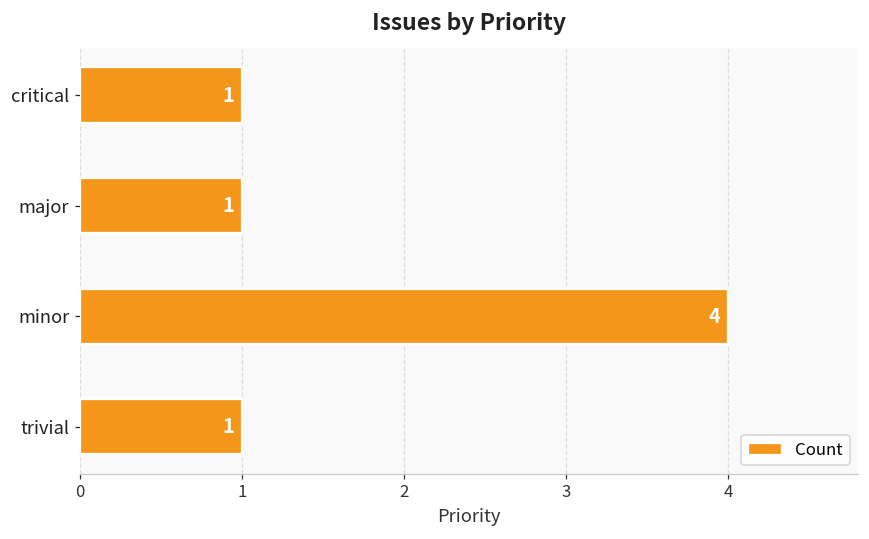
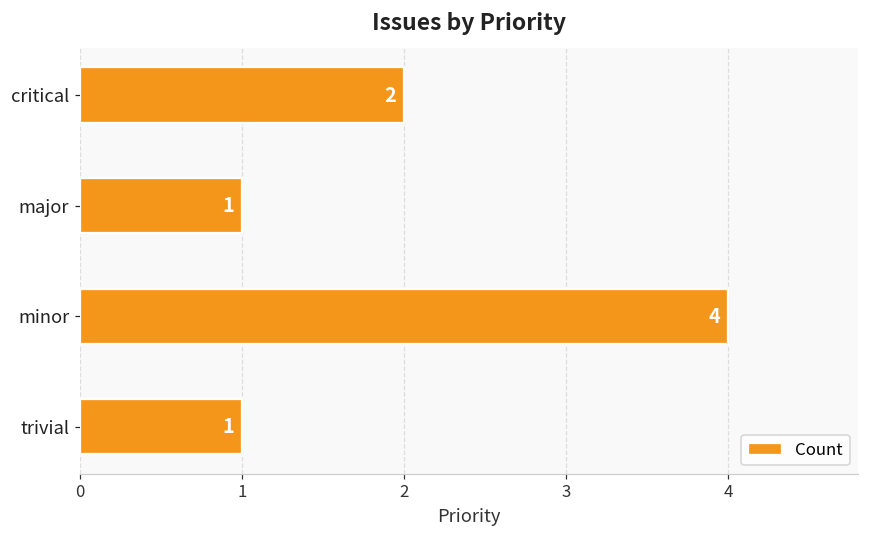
critical: 1 -> 2
